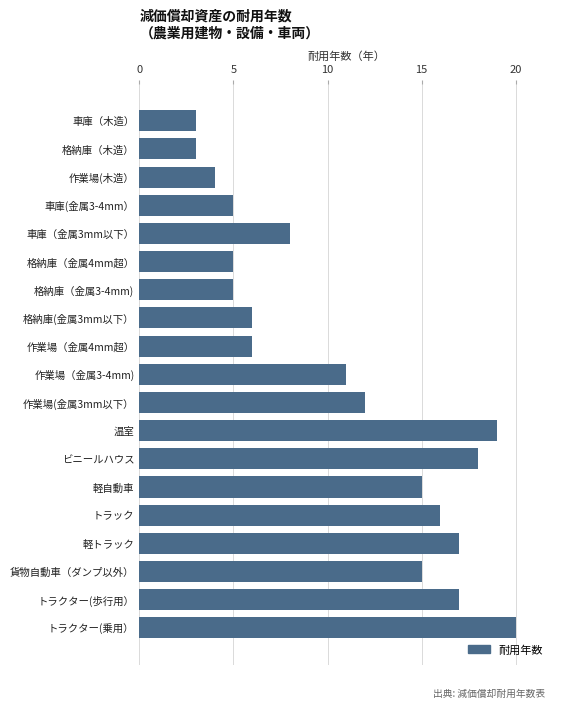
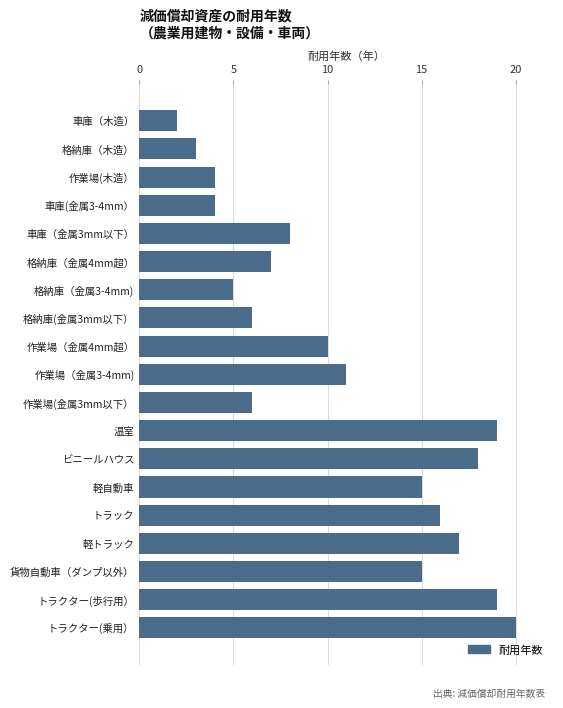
車庫（木造）: 3 -> 2
車庫(金属3-4mm）: 5 -> 4
格納庫（金属4mm超）: 5 -> 7
作業場（金属4mm超）: 6 -> 10
作業場(金属3mm以下）: 12 -> 6
トラクター(歩行用）: 17 -> 19
